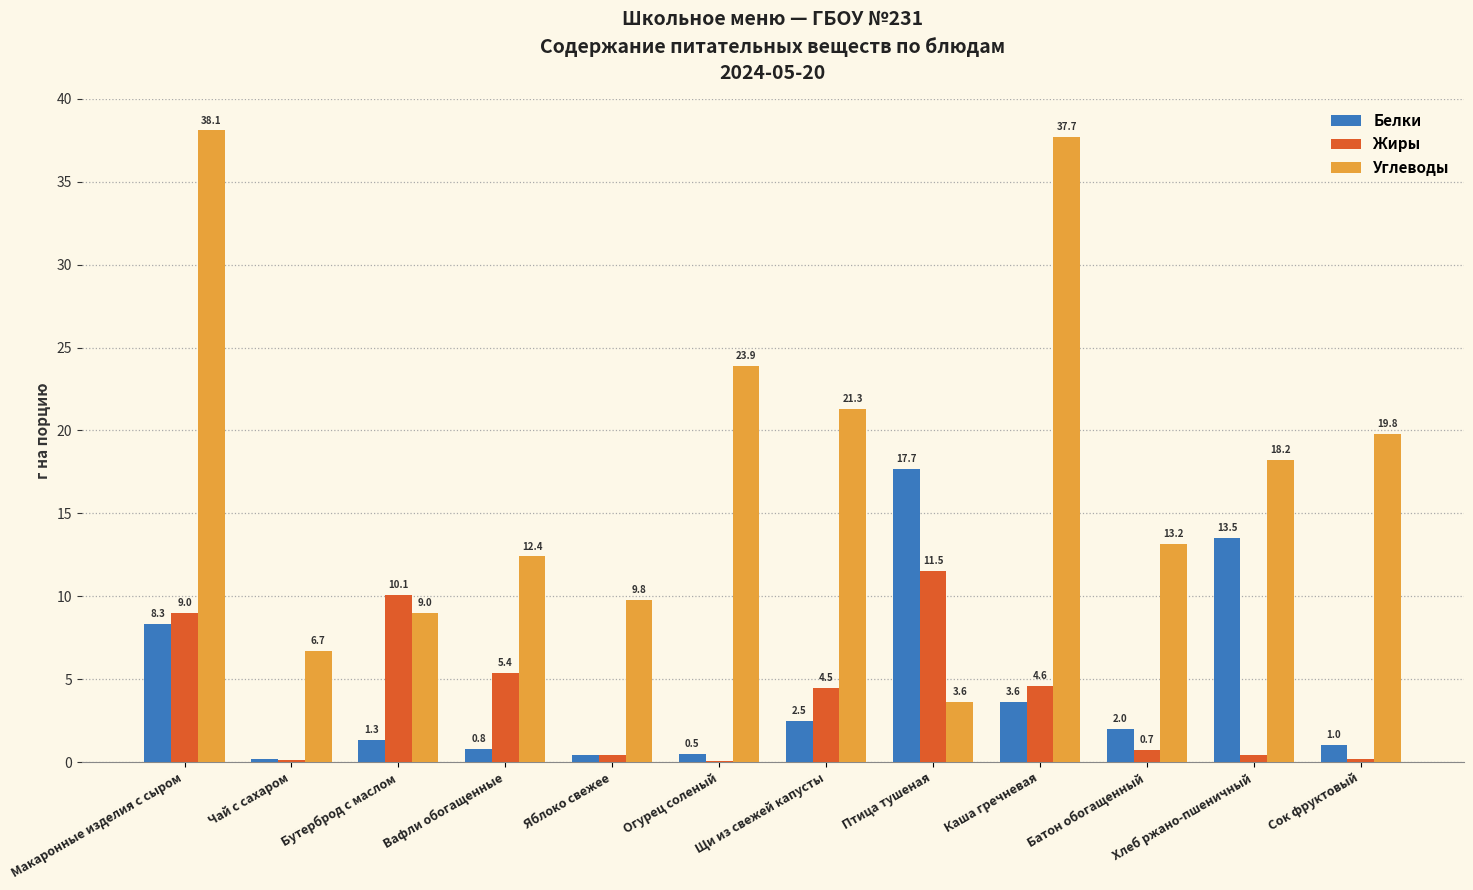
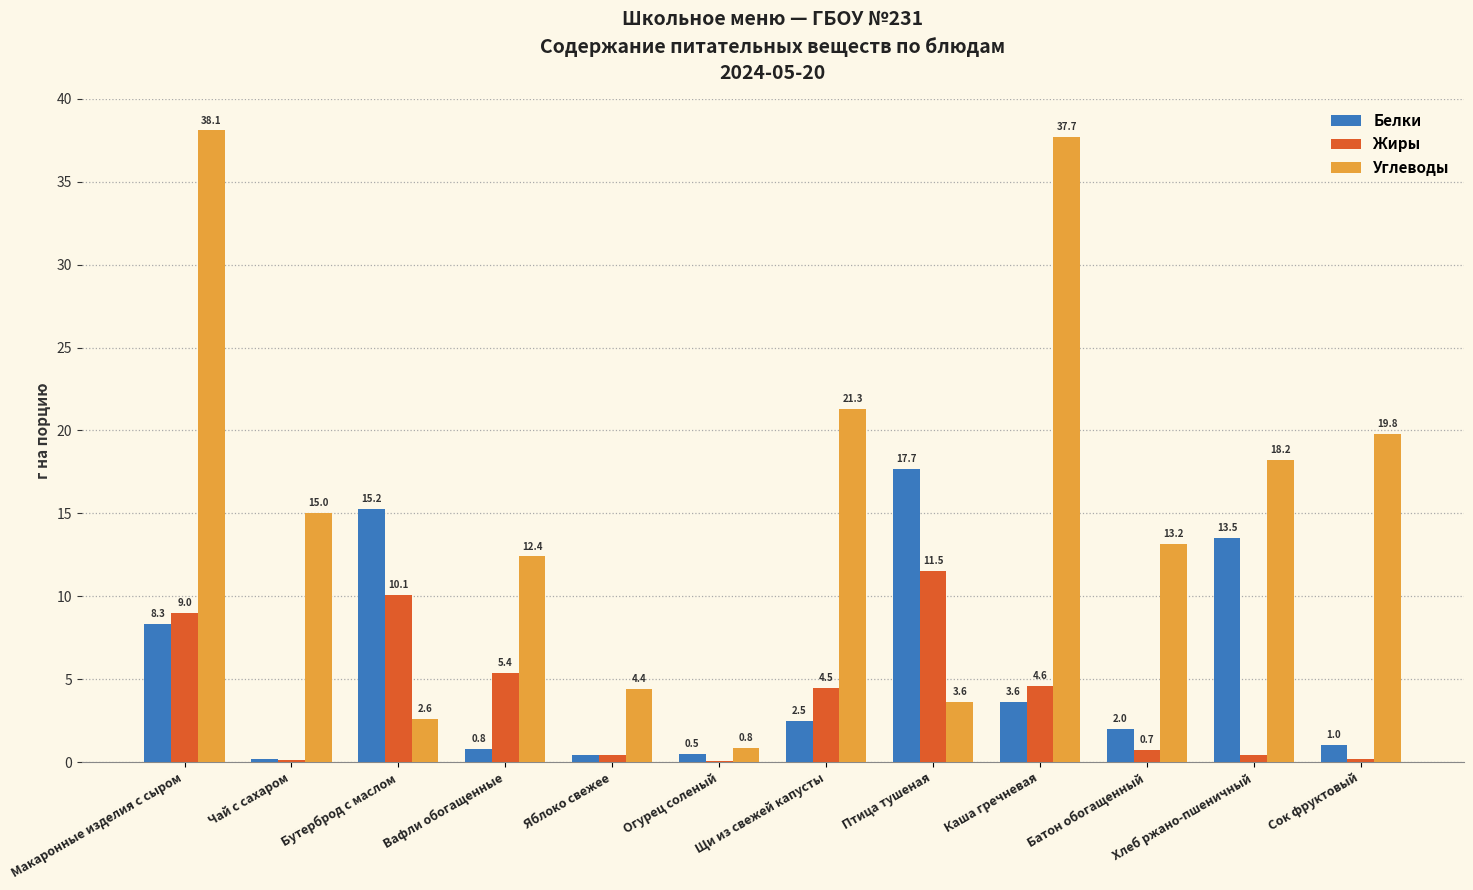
Углеводы, Чай с сахаром: 6.7 -> 15.0
Белки, Бутерброд с маслом: 1.3 -> 15.2
Углеводы, Бутерброд с маслом: 9.0 -> 2.6
Углеводы, Яблоко свежее: 9.8 -> 4.4
Углеводы, Огурец соленый: 23.9 -> 0.8
